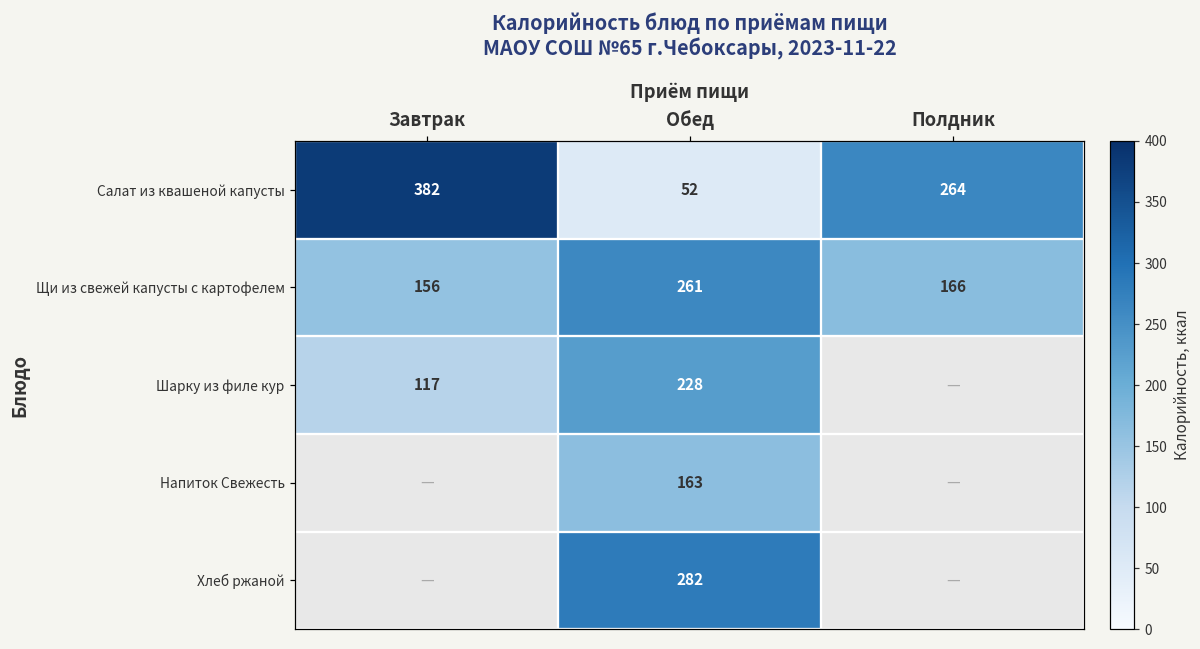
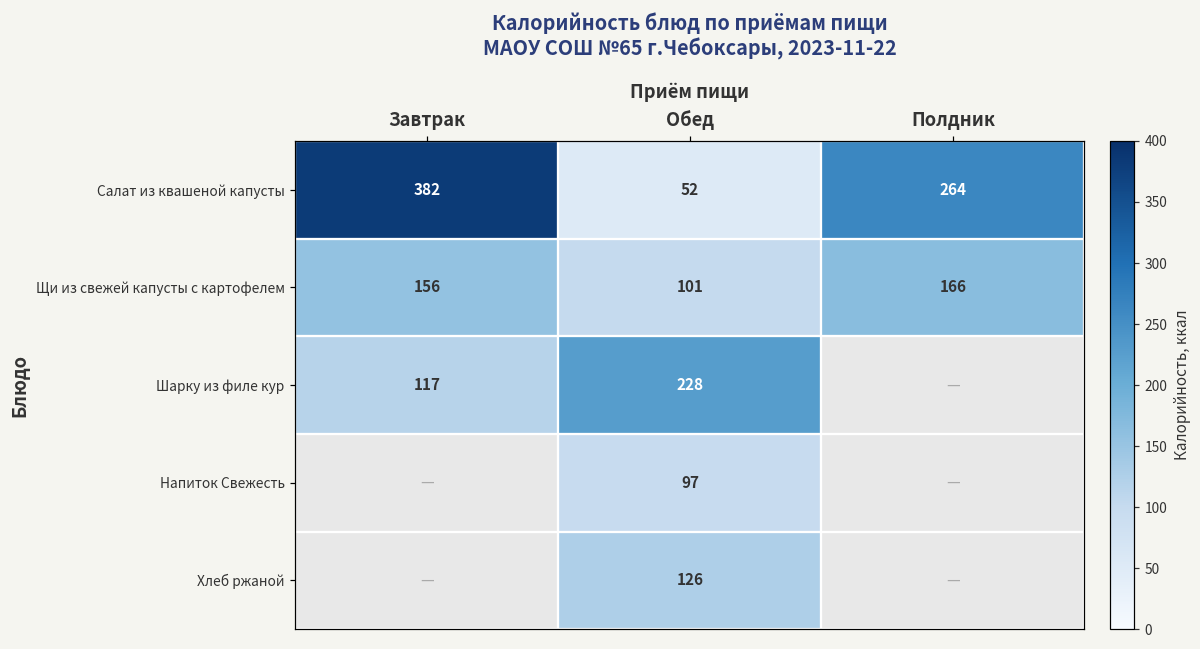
Щи из свежей капусты с картофелем, Обед: 261 -> 101
Напиток Свежесть, Обед: 163 -> 97
Хлеб ржаной, Обед: 282 -> 126
